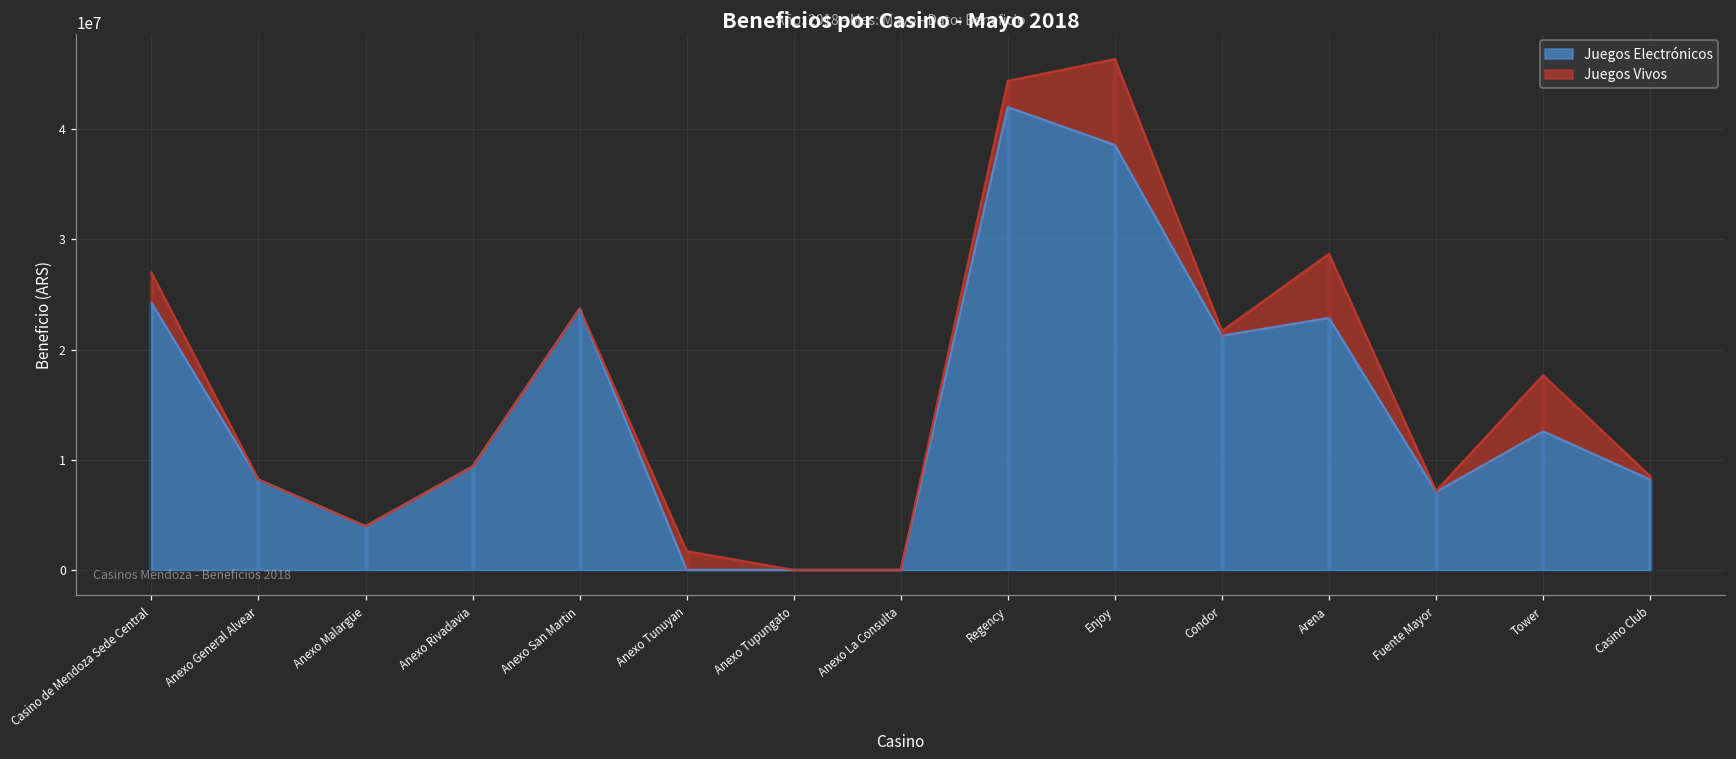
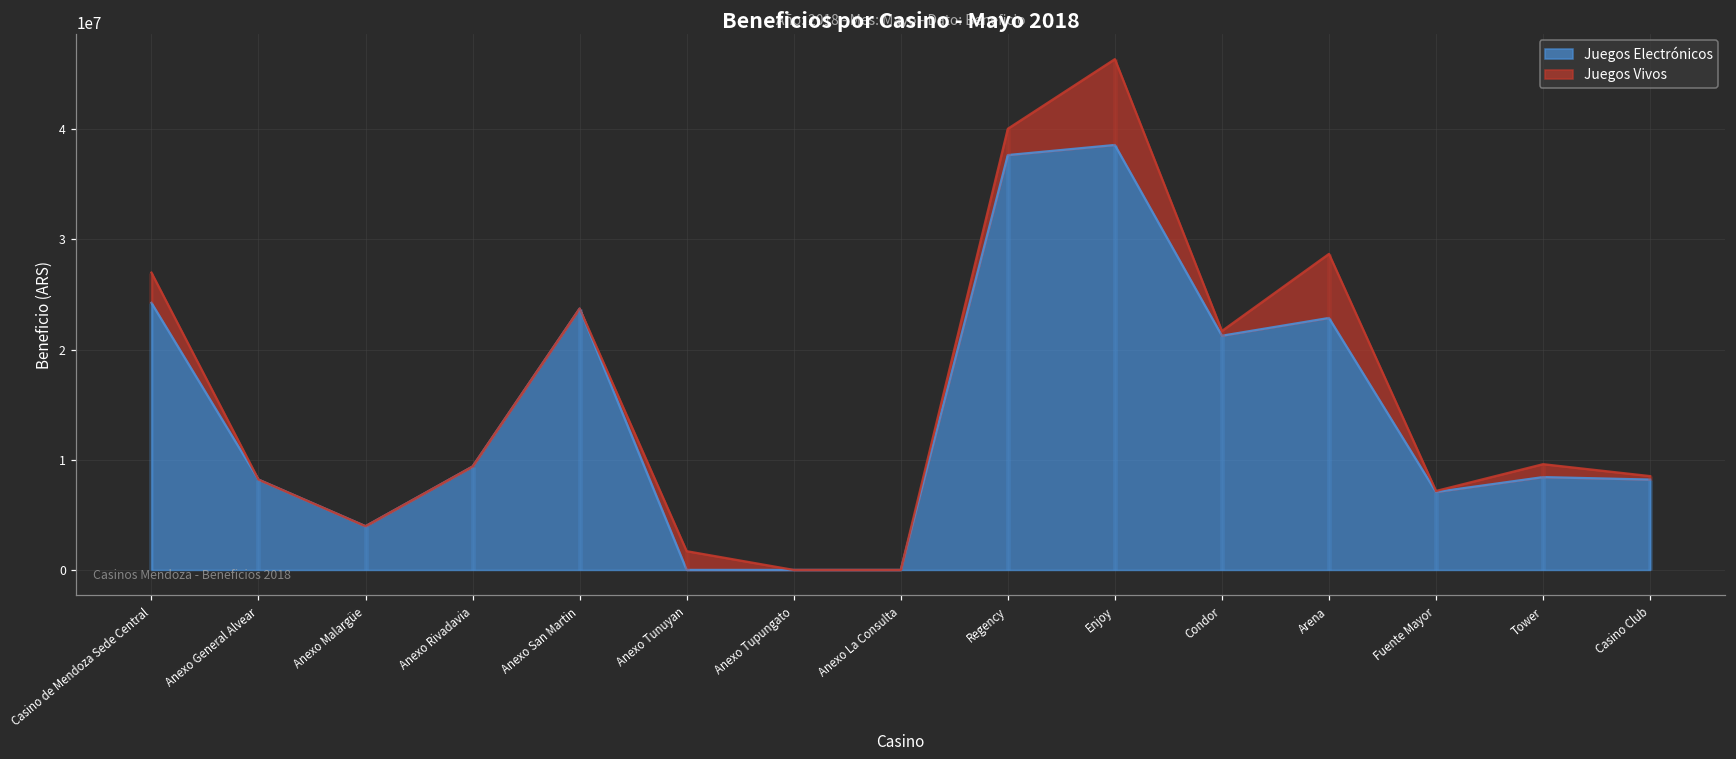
Juegos Electrónicos, Regency: 42000000 -> 37700000
Juegos Electrónicos, Tower: 12600000 -> 8400000
Juegos Vivos, Tower: 5100000 -> 1200000
